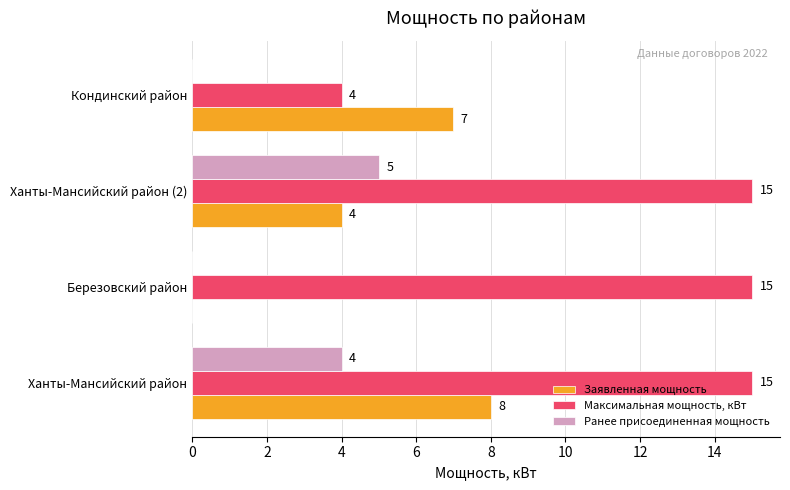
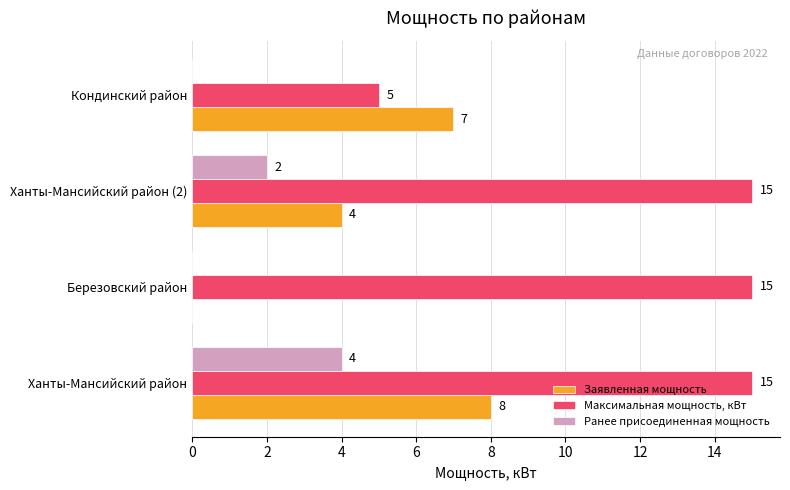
Максимальная мощность, кВт, Кондинский район: 4 -> 5
Ранее присоединенная мощность, Ханты-Мансийский район (2): 5 -> 2
